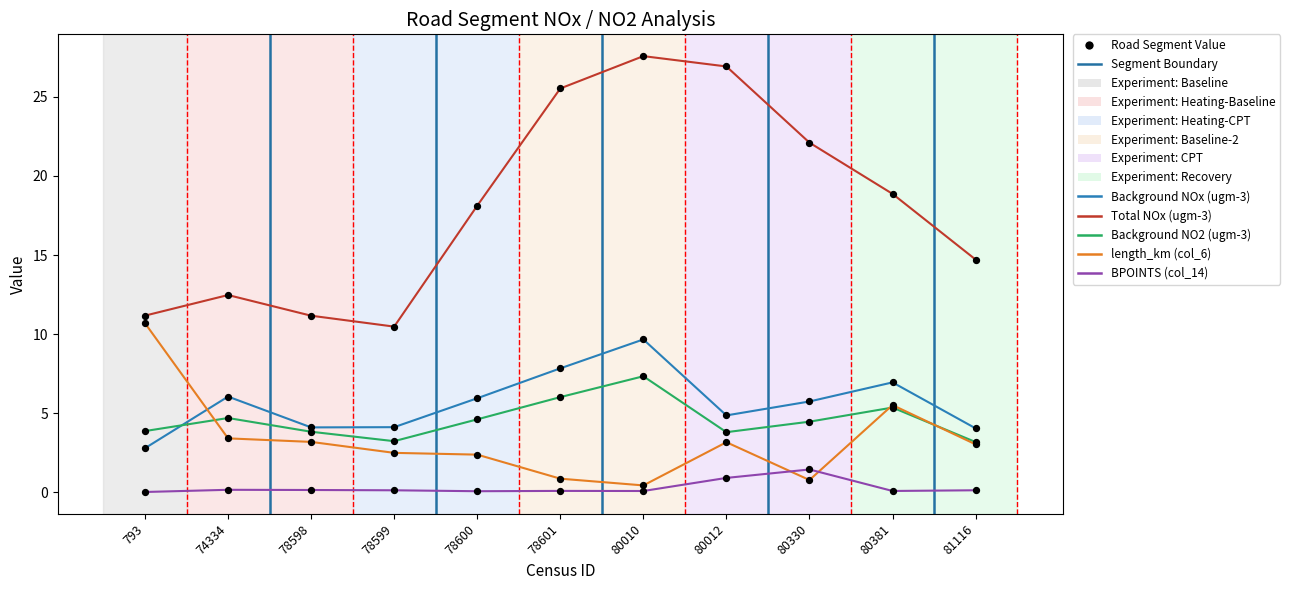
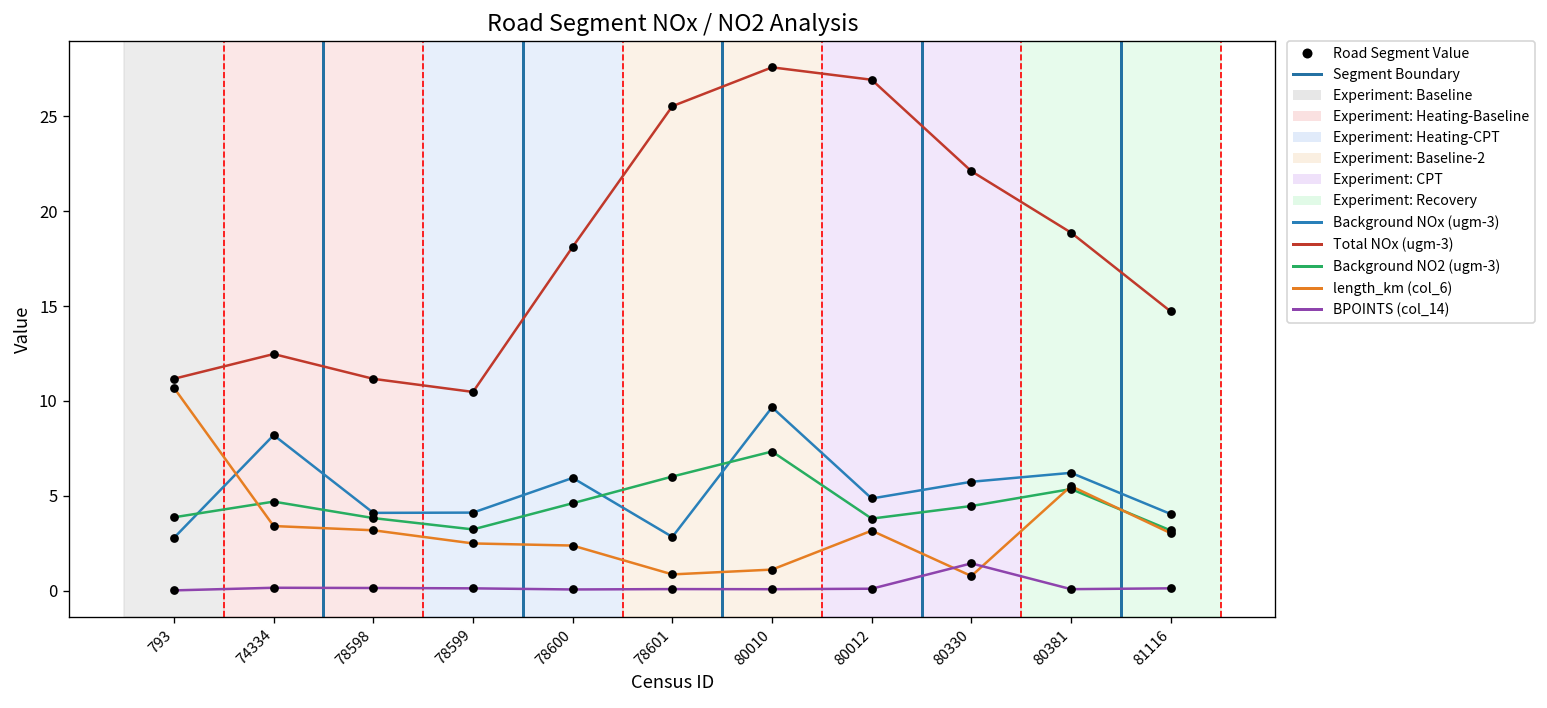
Background NOx (ugm-3), 74334: 6.0 -> 8.2
Background NOx (ugm-3), 78601: 7.8 -> 2.8
length_km (col_6), 80010: 0.4 -> 1.1
BPOINTS (col_14), 80012: 0.9 -> 0.1
Background NOx (ugm-3), 80381: 6.9 -> 6.2
